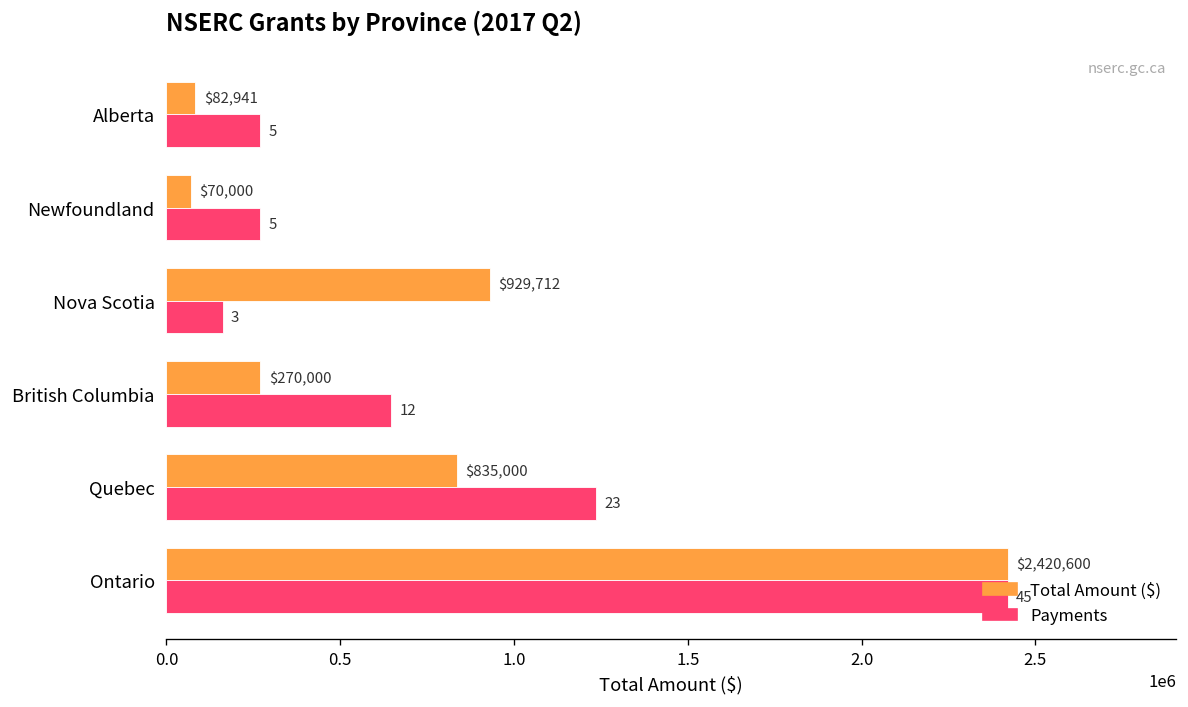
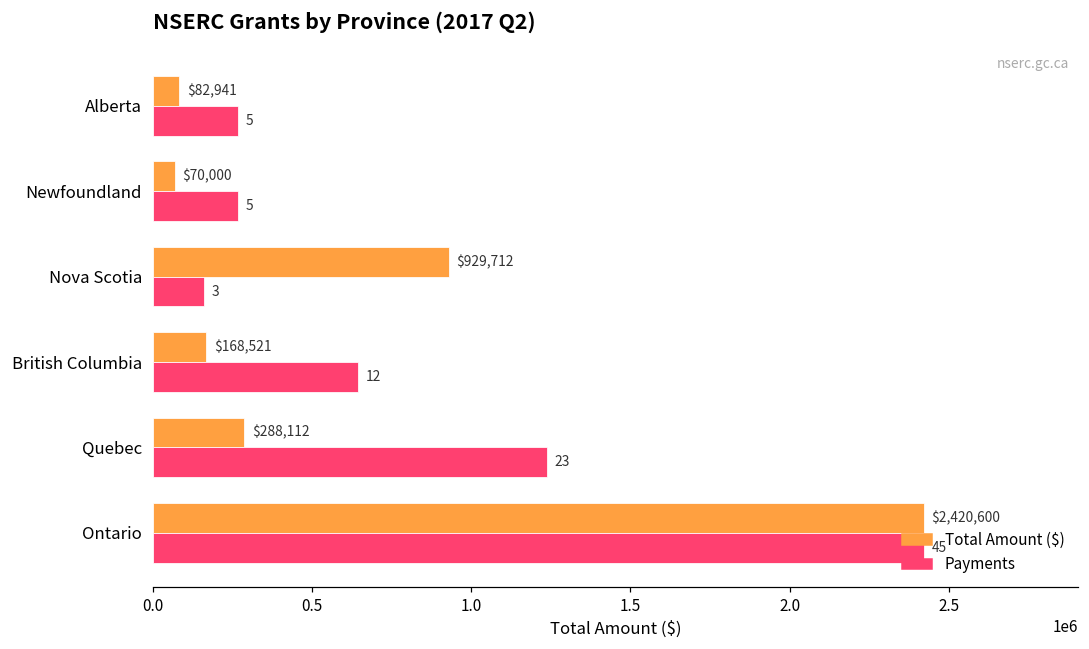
Total Amount ($), British Columbia: $270,000 -> $168,521
Total Amount ($), Quebec: $835,000 -> $288,112
